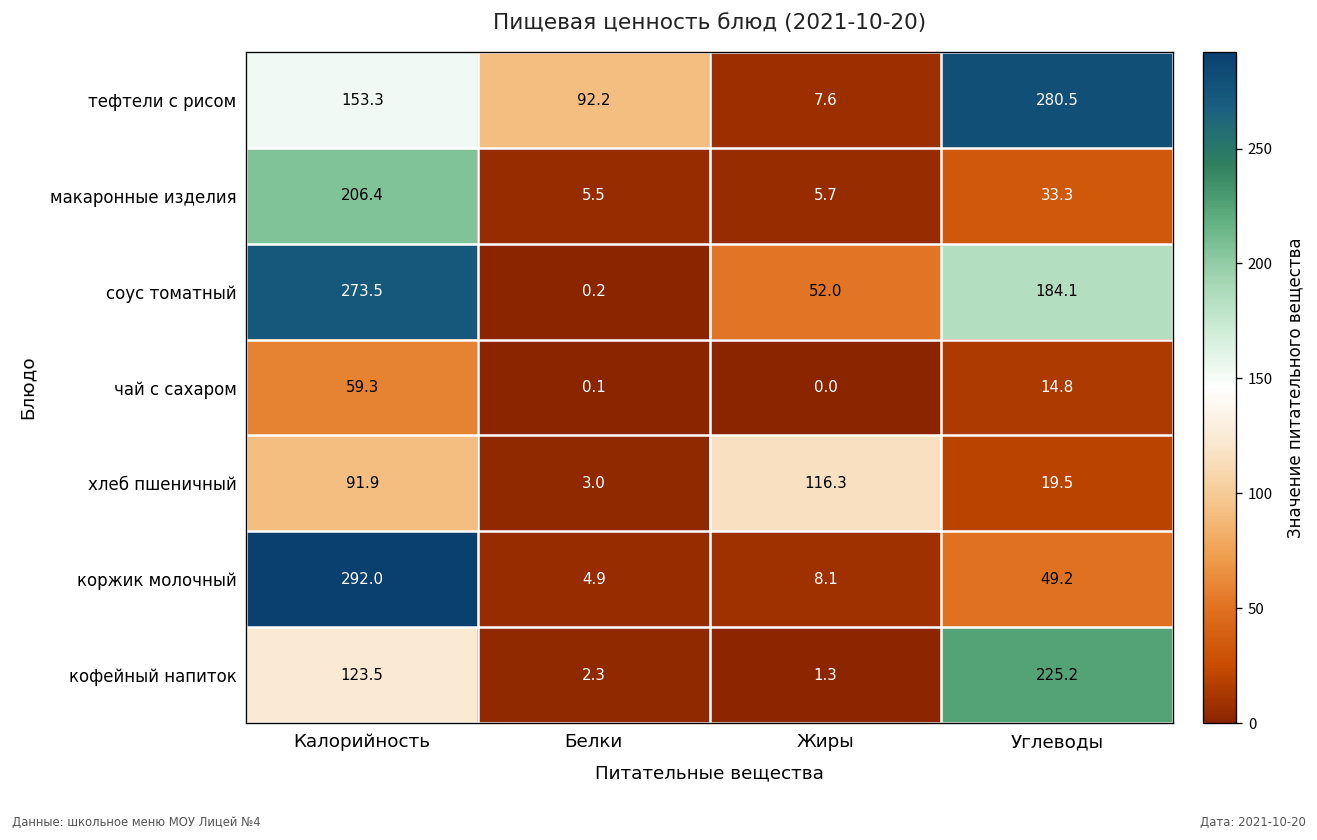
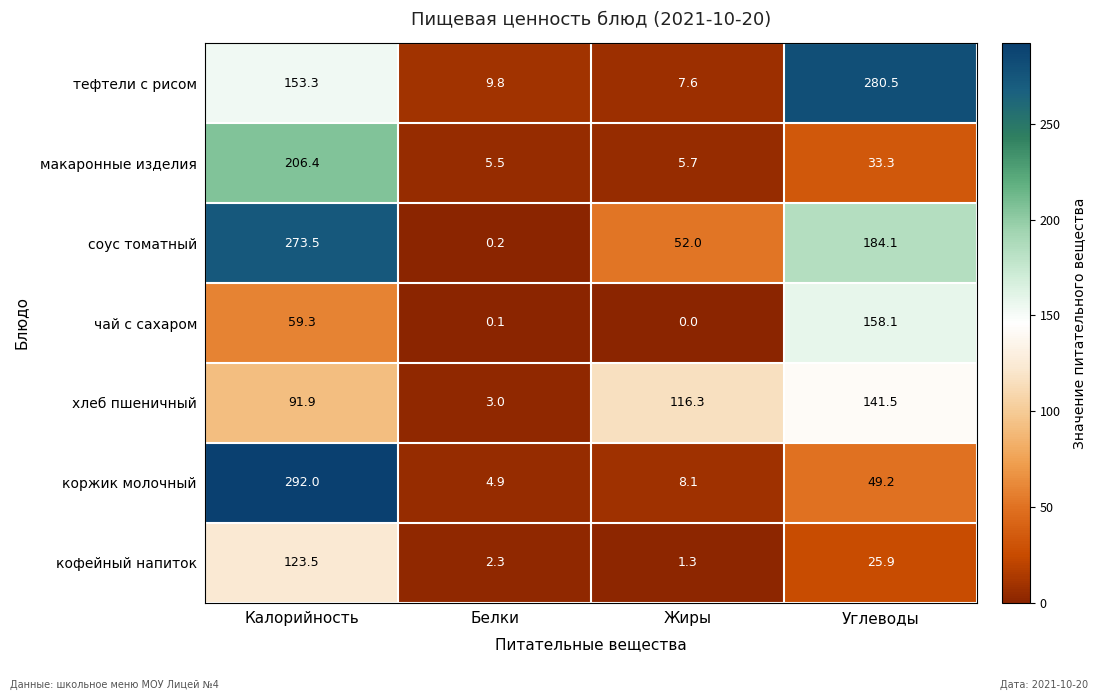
тефтели с рисом, Белки: 92.2 -> 9.8
чай с сахаром, Углеводы: 14.8 -> 158.1
хлеб пшеничный, Углеводы: 19.5 -> 141.5
кофейный напиток, Углеводы: 225.2 -> 25.9
